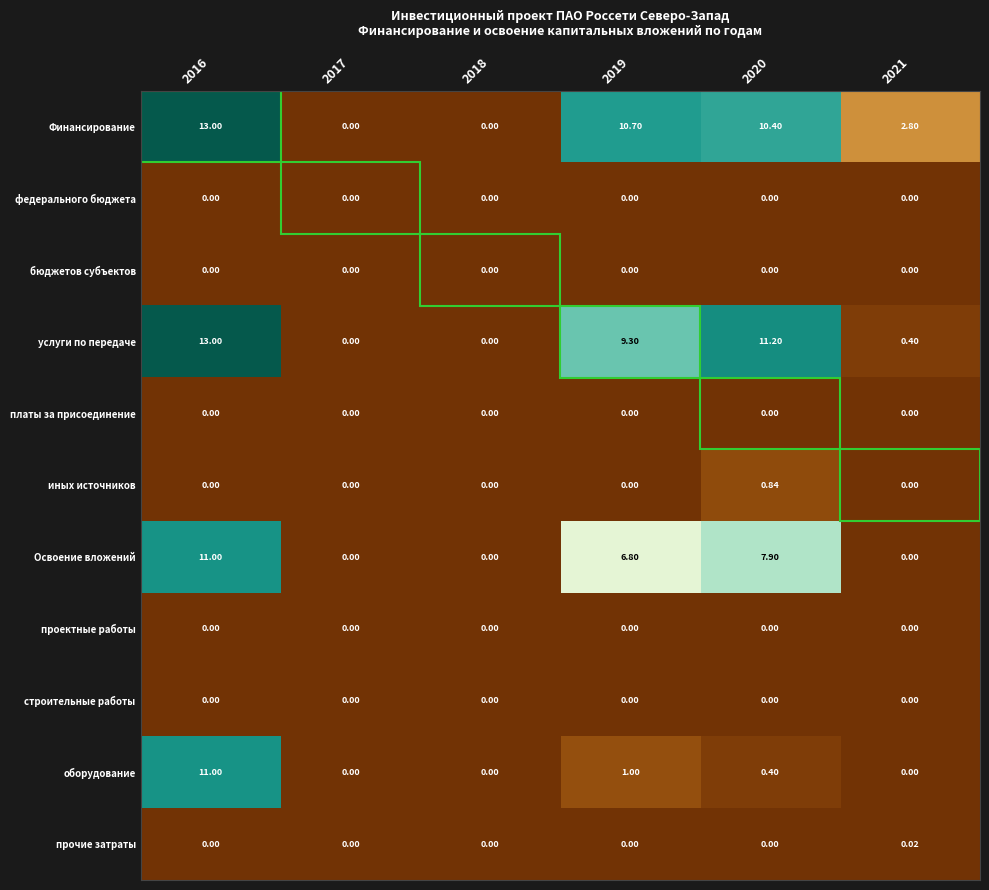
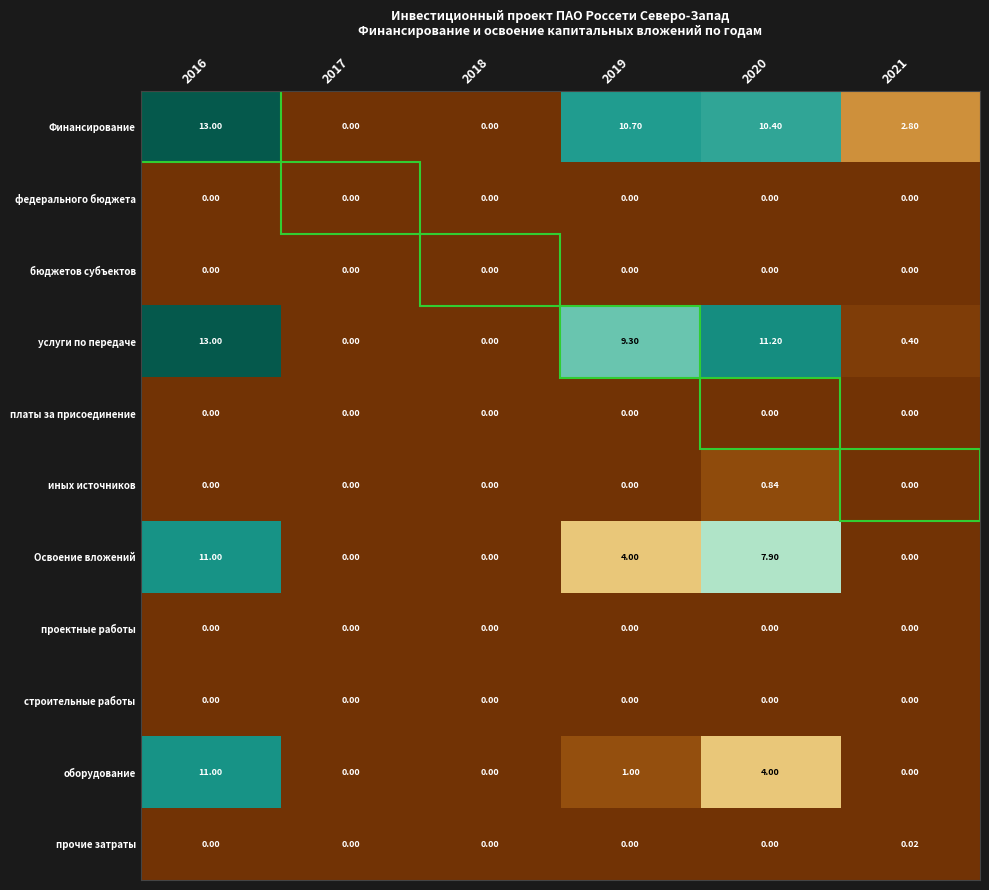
Освоение вложений, 2019: 6.80 -> 4.00
оборудование, 2020: 0.40 -> 4.00
